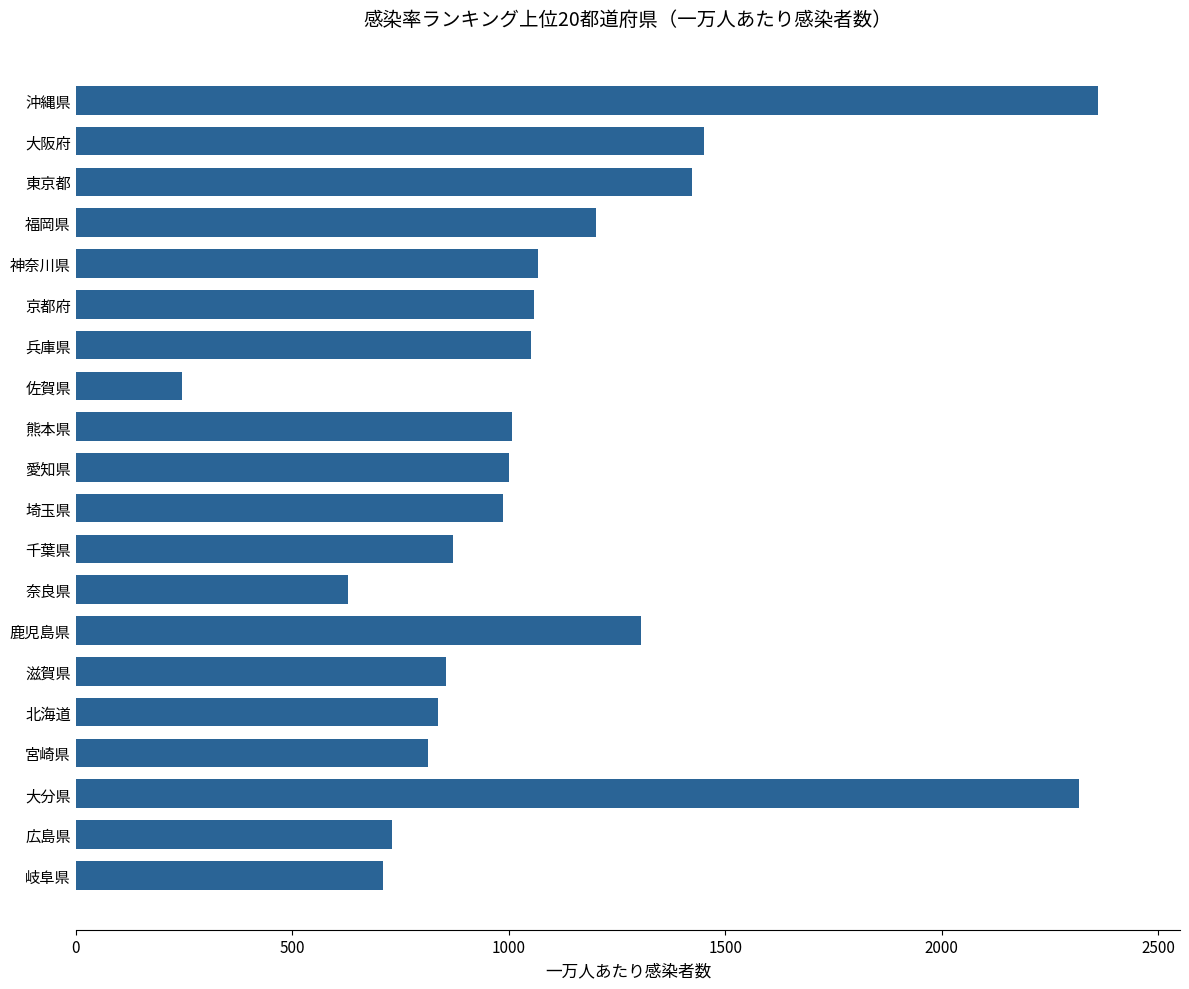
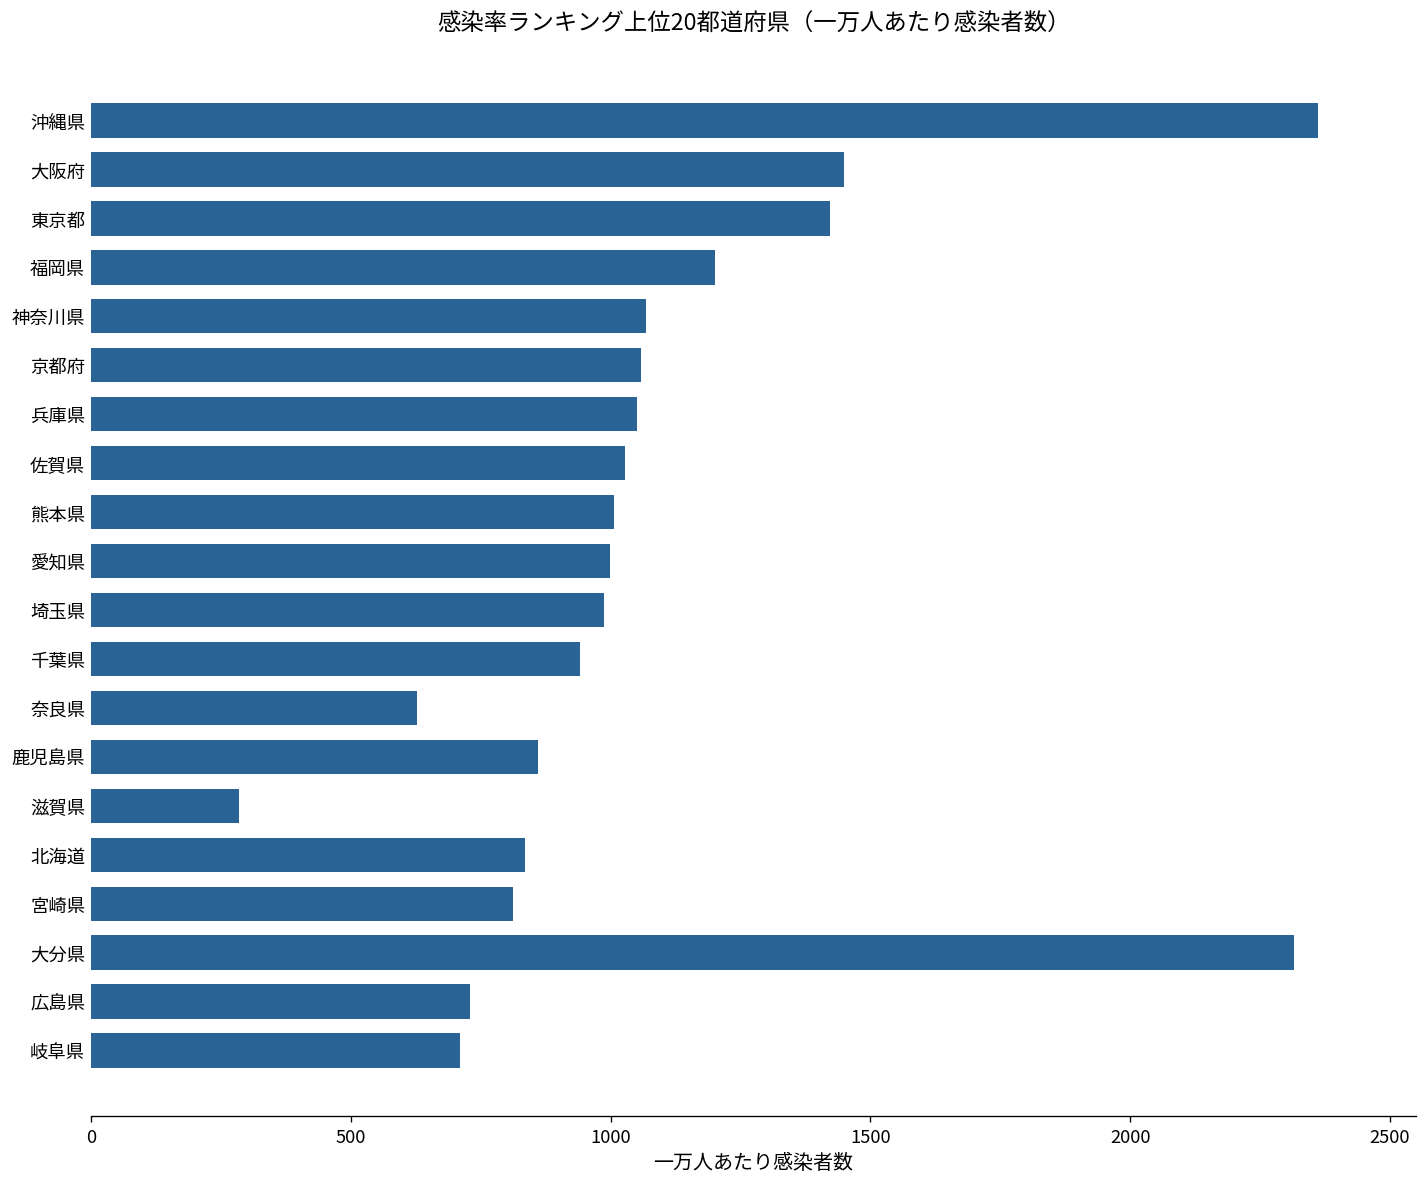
佐賀県: 250 -> 1030
千葉県: 870 -> 940
鹿児島県: 1300 -> 860
滋賀県: 860 -> 290
